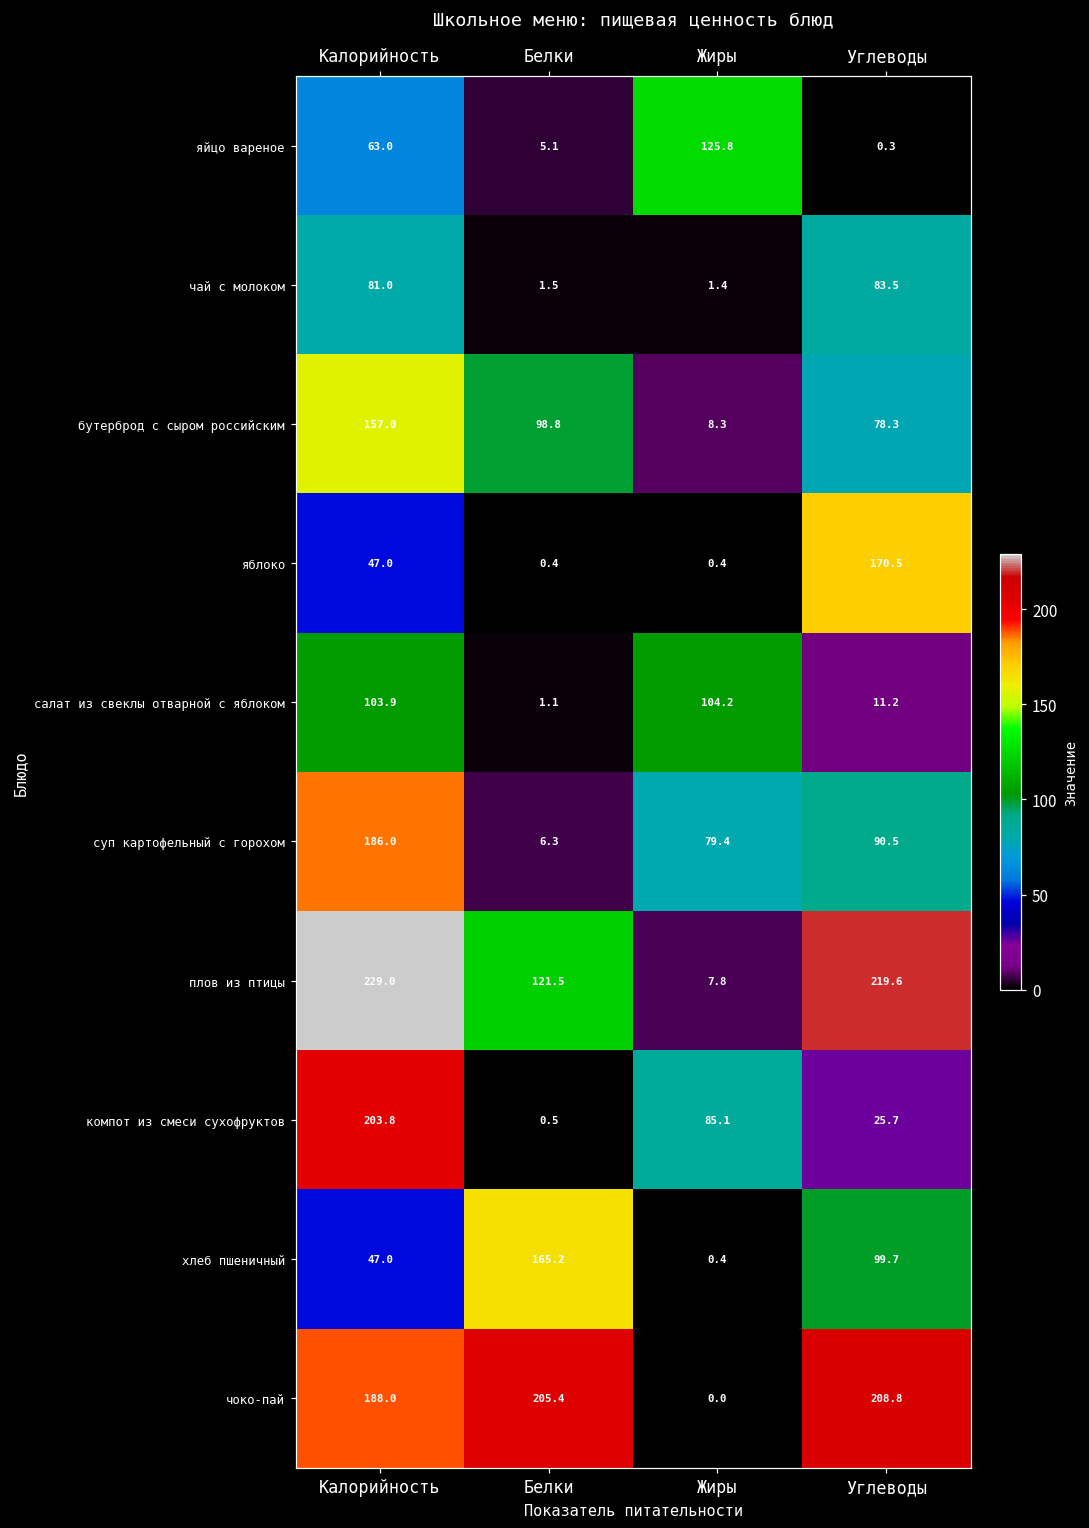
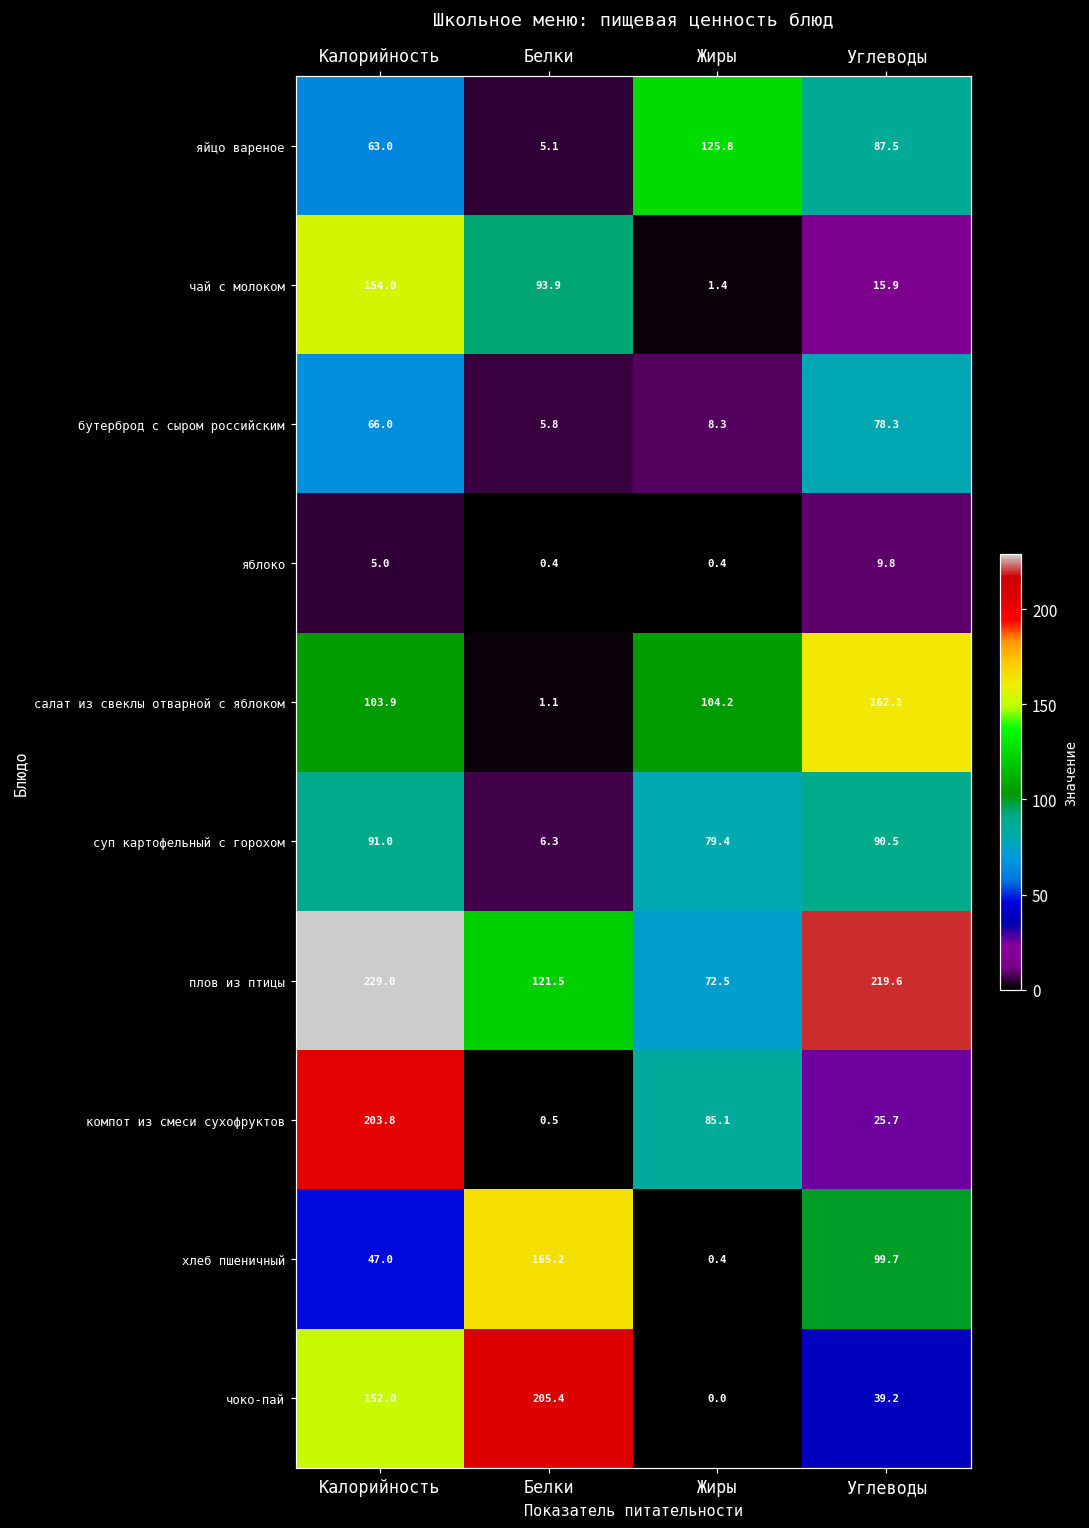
яйцо вареное, Углеводы: 0.3 -> 87.5
чай с молоком, Калорийность: 81.0 -> 154.0
чай с молоком, Белки: 1.5 -> 93.9
чай с молоком, Углеводы: 83.5 -> 15.9
бутерброд с сыром российским, Калорийность: 157.0 -> 66.0
бутерброд с сыром российским, Белки: 98.8 -> 5.8
яблоко, Калорийность: 47.0 -> 5.0
яблоко, Углеводы: 170.5 -> 9.8
салат из свеклы отварной с яблоком, Углеводы: 11.2 -> 162.1
суп картофельный с горохом, Калорийность: 186.0 -> 91.0
плов из птицы, Жиры: 7.8 -> 72.5
чоко-пай, Калорийность: 188.0 -> 152.0
чоко-пай, Углеводы: 208.8 -> 39.2
